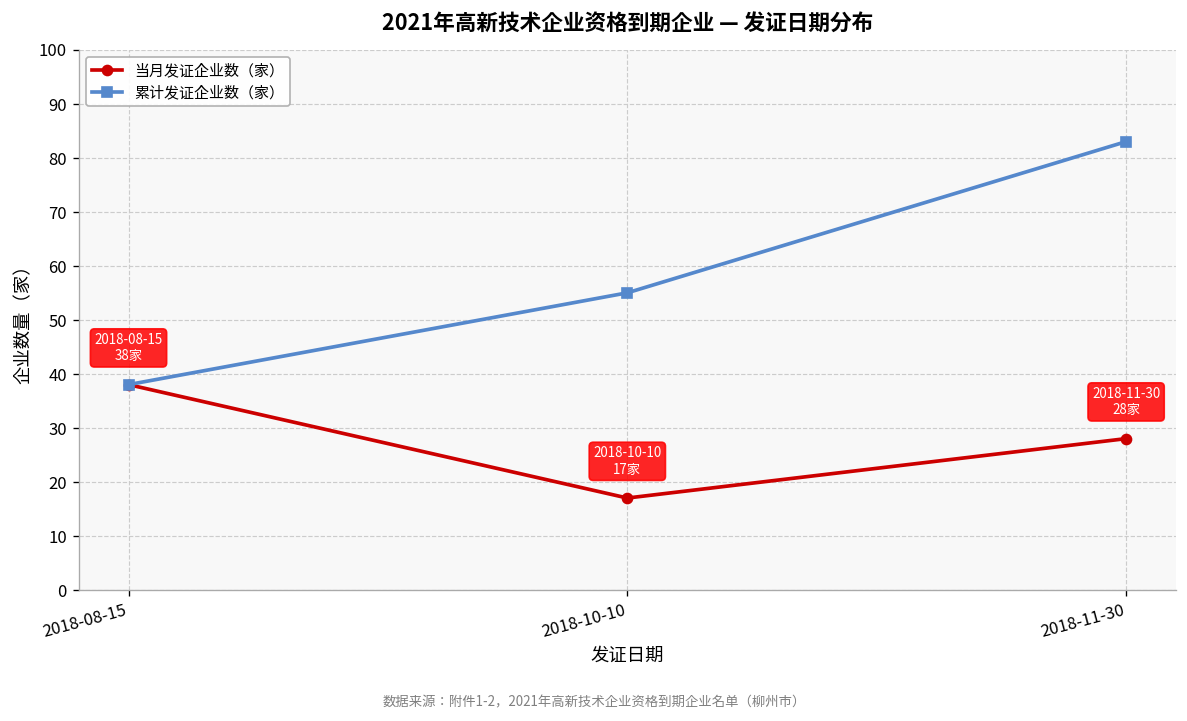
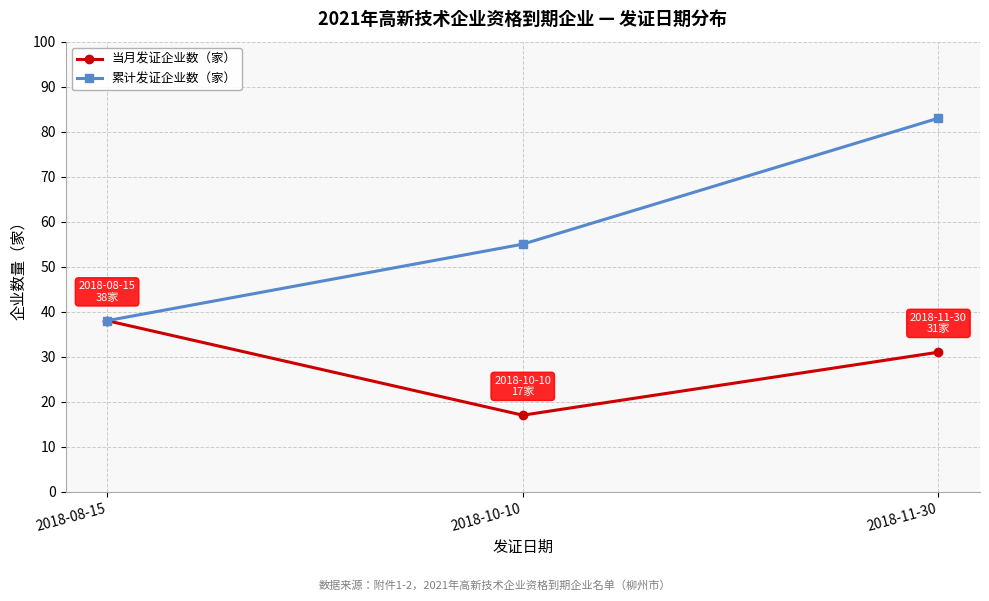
当月发证企业数（家）, 2018-11-30: 28家 -> 31家
